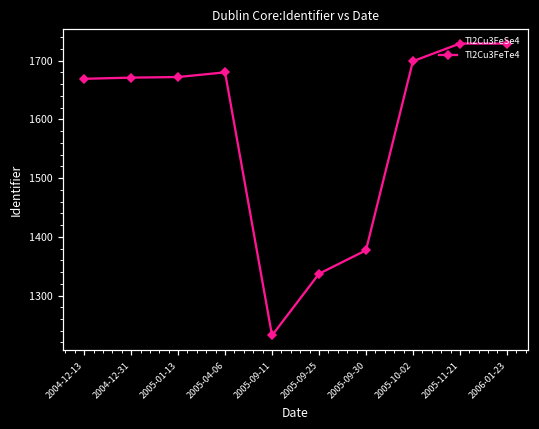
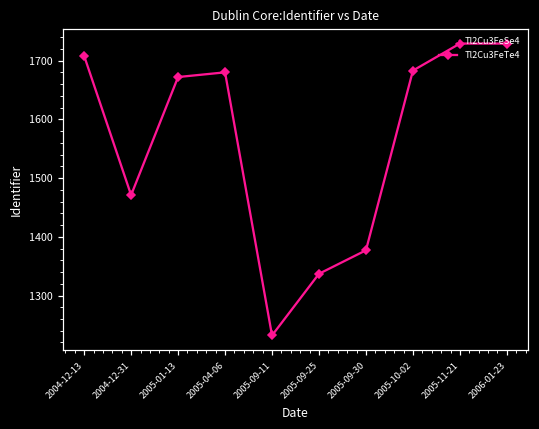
Tl2Cu3FeTe4, 2004-12-13: 1670 -> 1710
Tl2Cu3FeTe4, 2004-12-31: 1670 -> 1470
Tl2Cu3FeTe4, 2005-10-02: 1700 -> 1680
